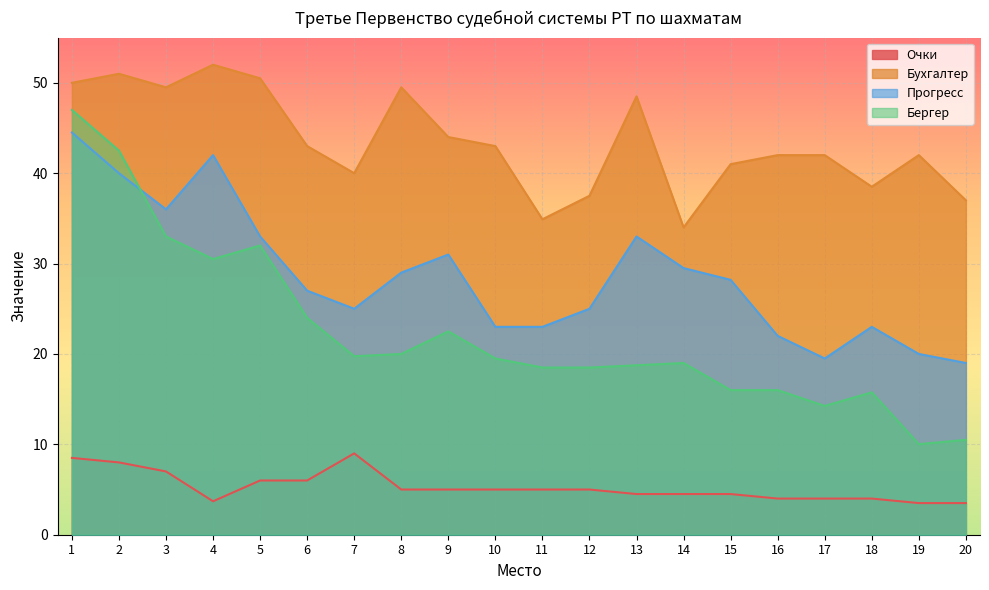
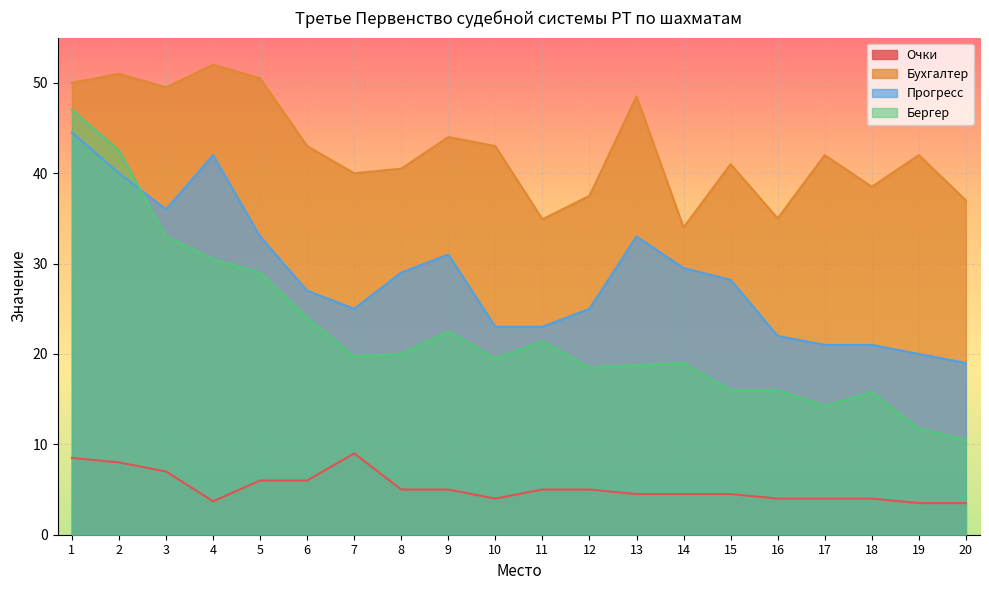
Бергер, 5: 32 -> 29
Бухгалтер, 8: 50 -> 41
Очки, 10: 5 -> 4
Бергер, 11: 19 -> 21
Бухгалтер, 16: 42 -> 35
Прогресс, 17: 20 -> 21
Прогресс, 18: 23 -> 21
Бергер, 19: 10 -> 12
